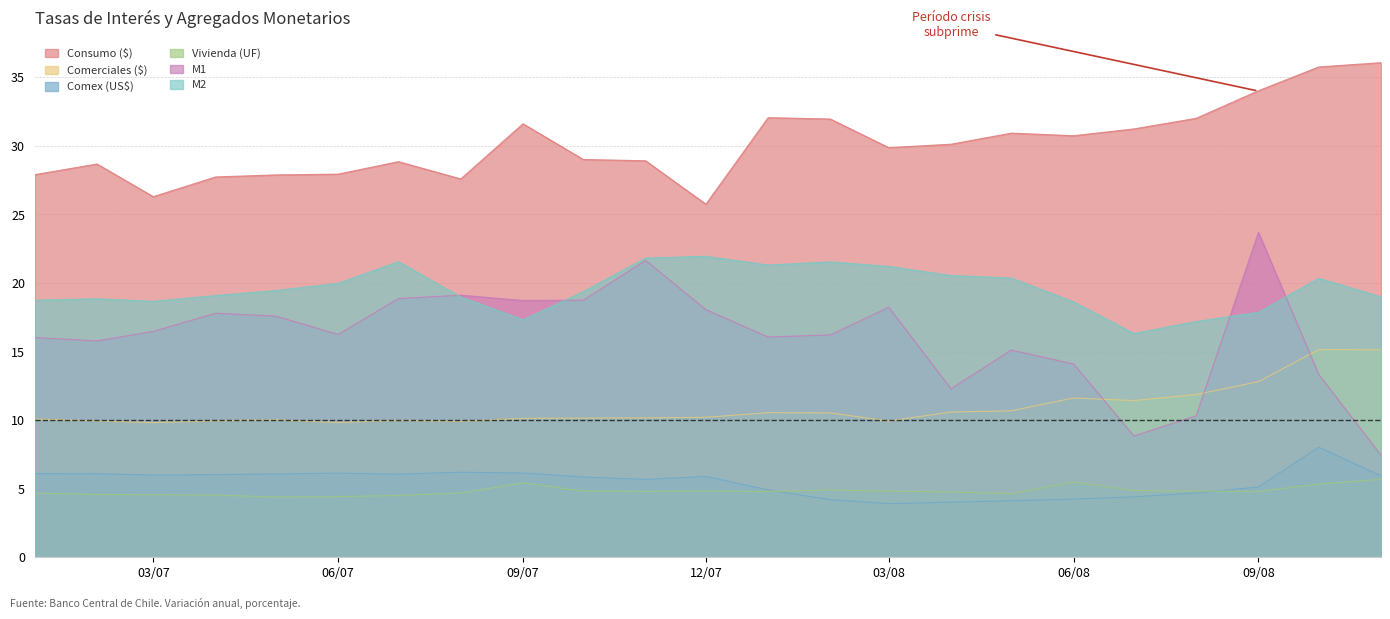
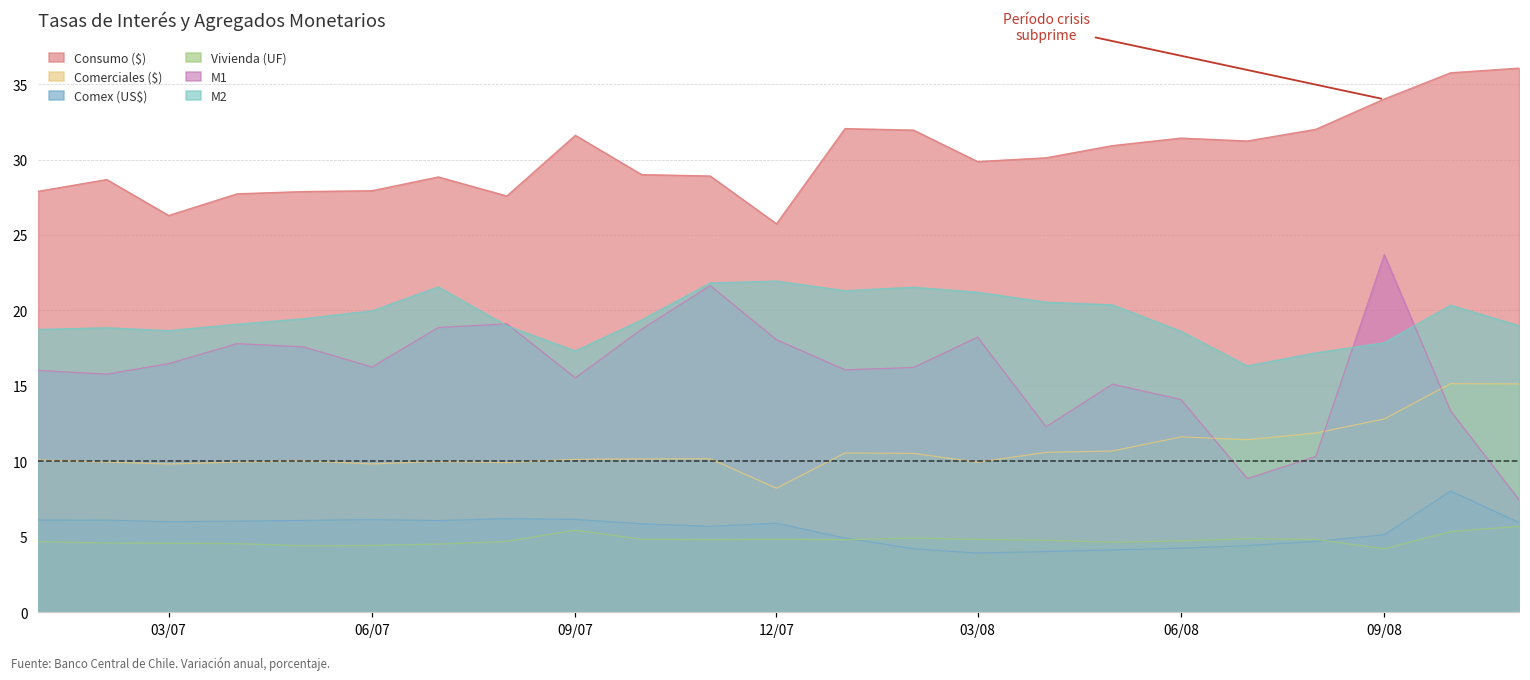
M1, 09/07: 18.7 -> 15.5
Comerciales ($), 12/07: 10.2 -> 8.2
Consumo ($), 06/08: 30.7 -> 31.4
Vivienda (UF), 06/08: 5.5 -> 4.7
Vivienda (UF), 09/08: 4.8 -> 4.2
